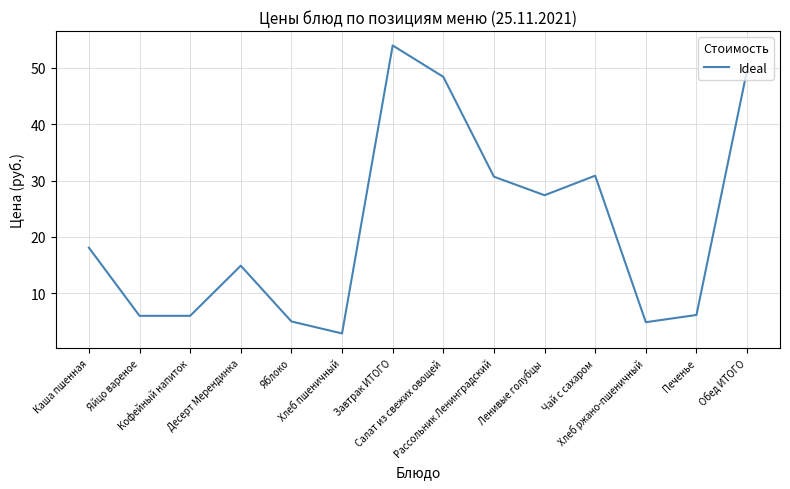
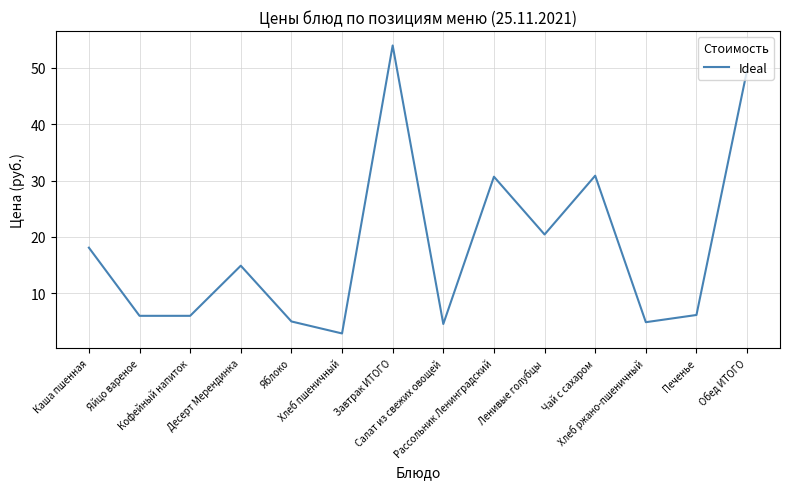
Салат из свежих овощей: 48 -> 5
Ленивые голубцы: 27 -> 20
